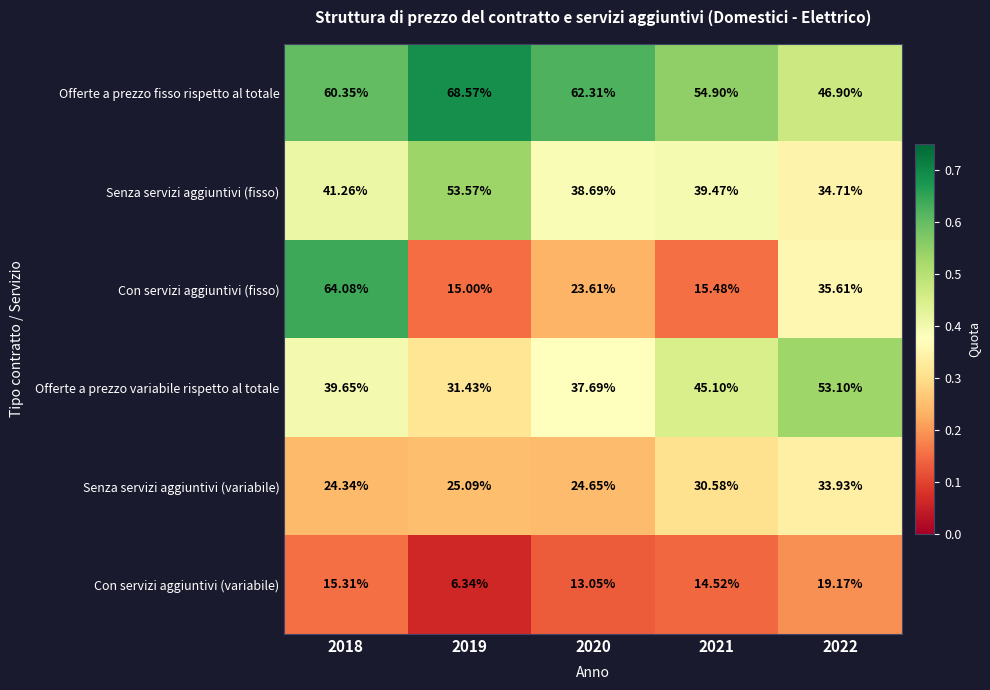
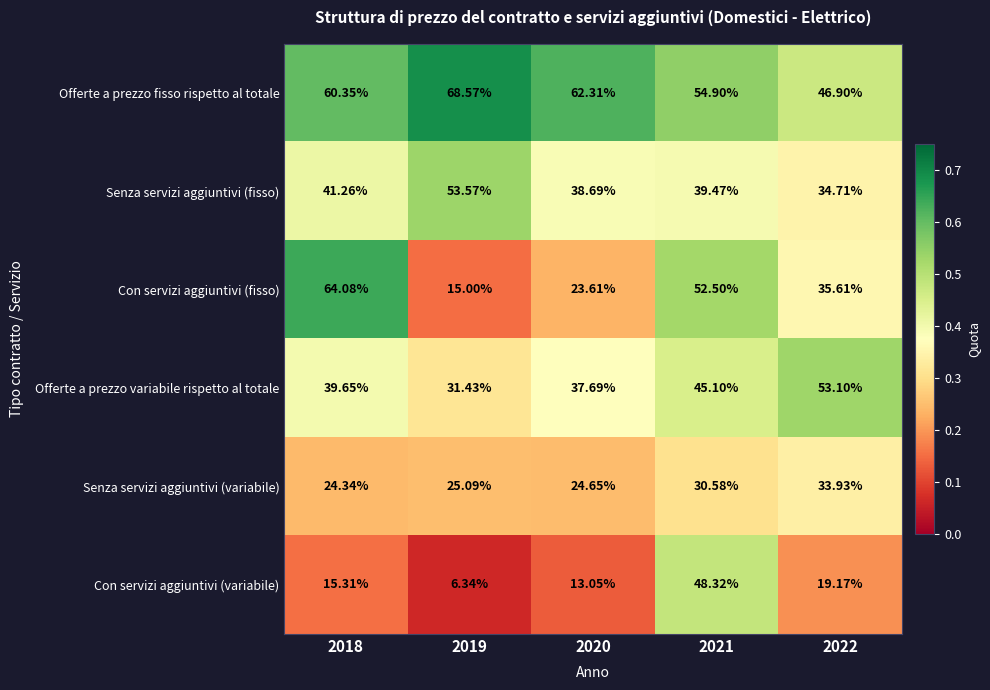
Con servizi aggiuntivi (fisso), 2021: 15.48% -> 52.50%
Con servizi aggiuntivi (variabile), 2021: 14.52% -> 48.32%
